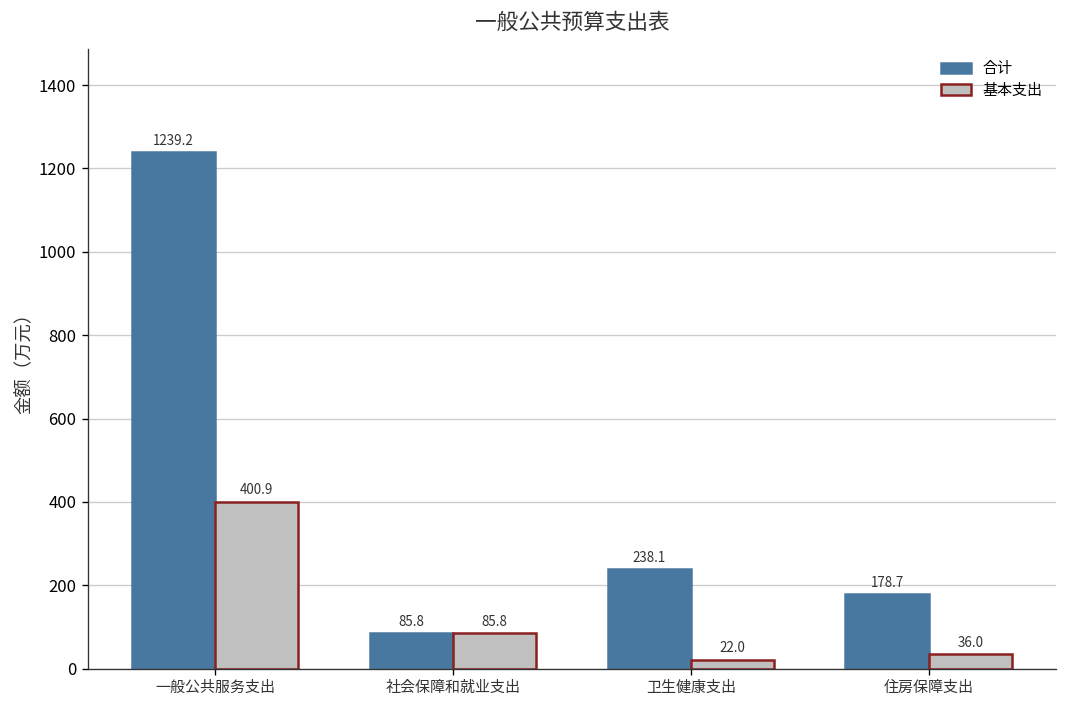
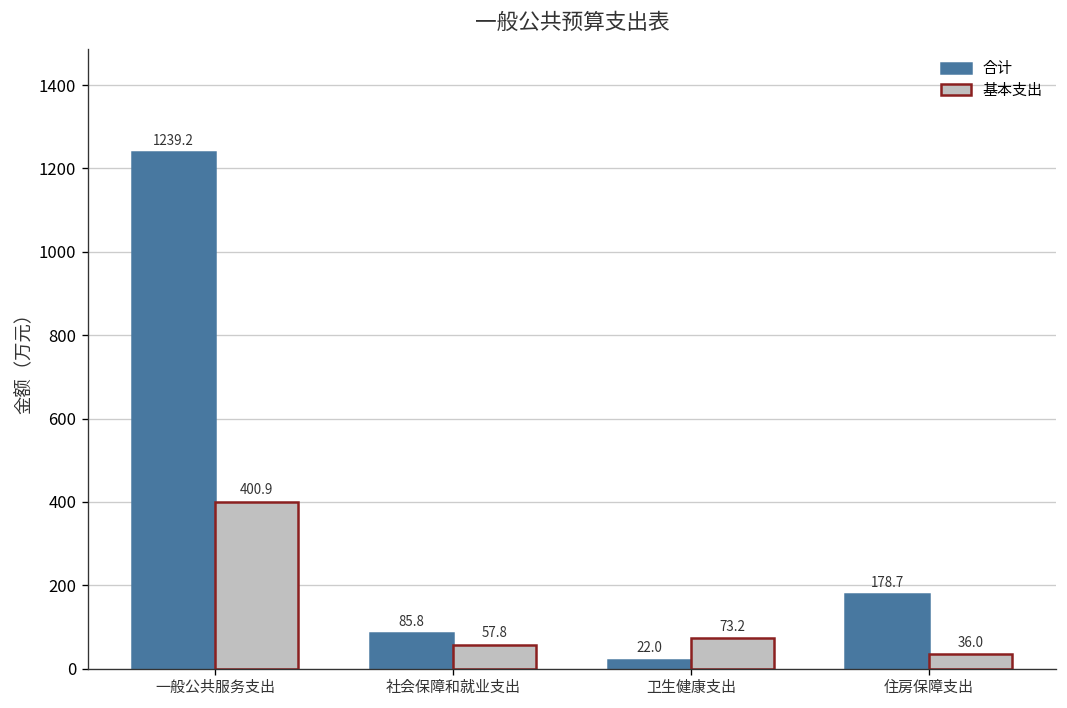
基本支出, 社会保障和就业支出: 85.8 -> 57.8
合计, 卫生健康支出: 238.1 -> 22.0
基本支出, 卫生健康支出: 22.0 -> 73.2
